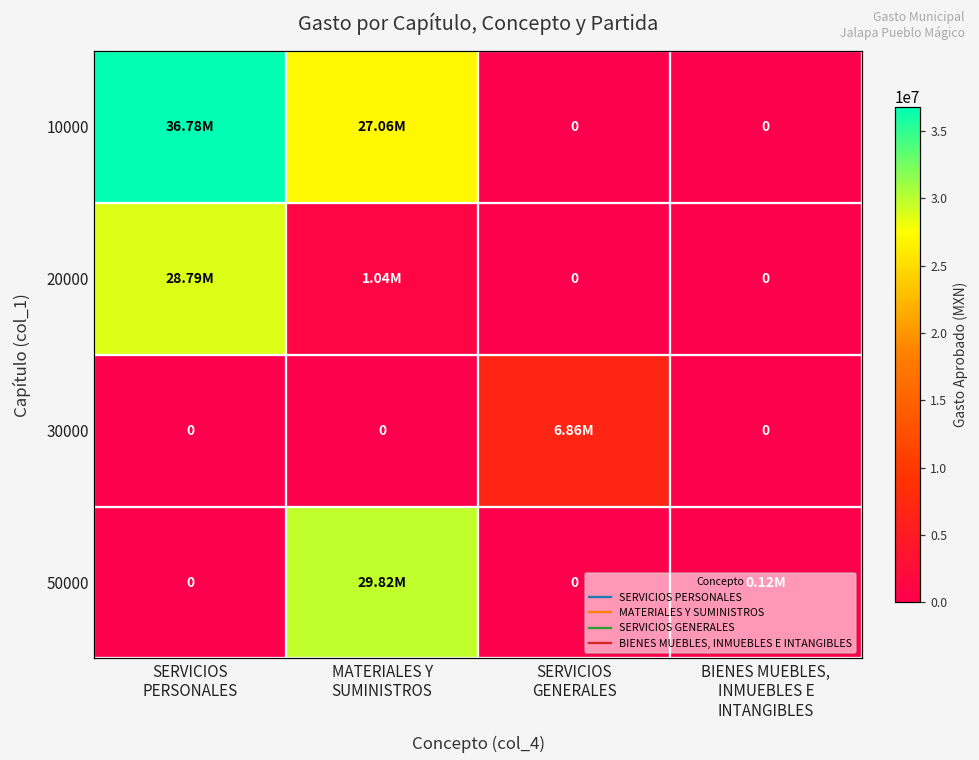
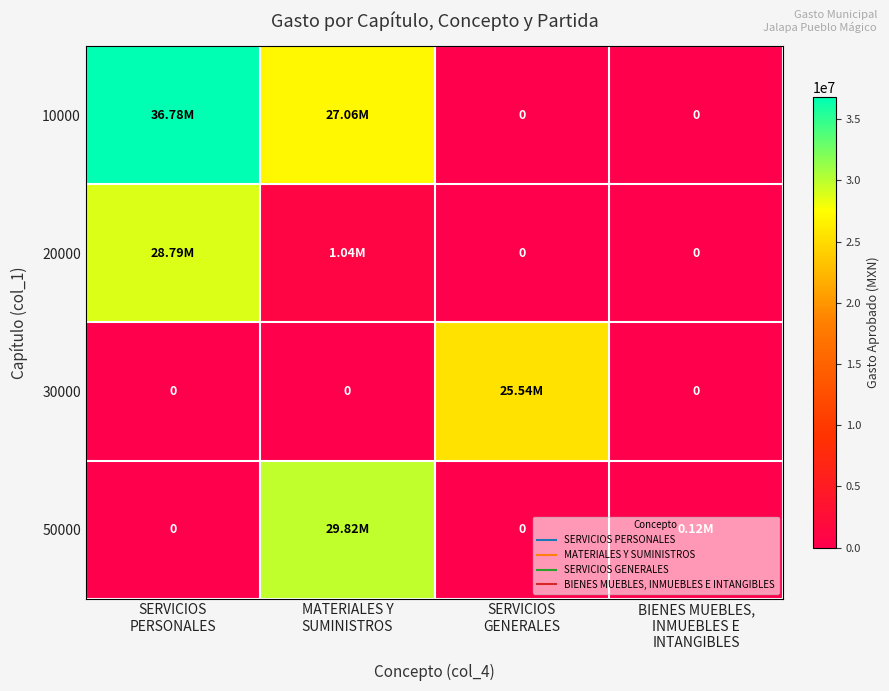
30000, SERVICIOS GENERALES: 6.86M -> 25.54M
